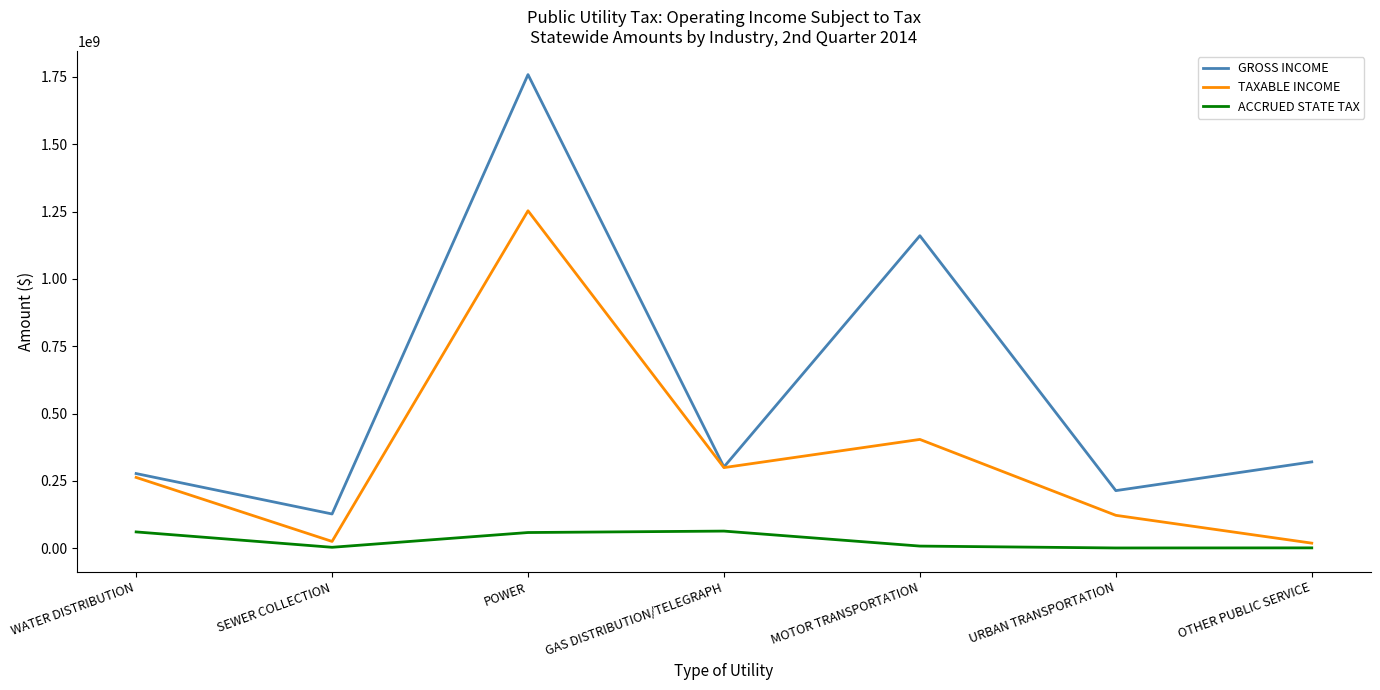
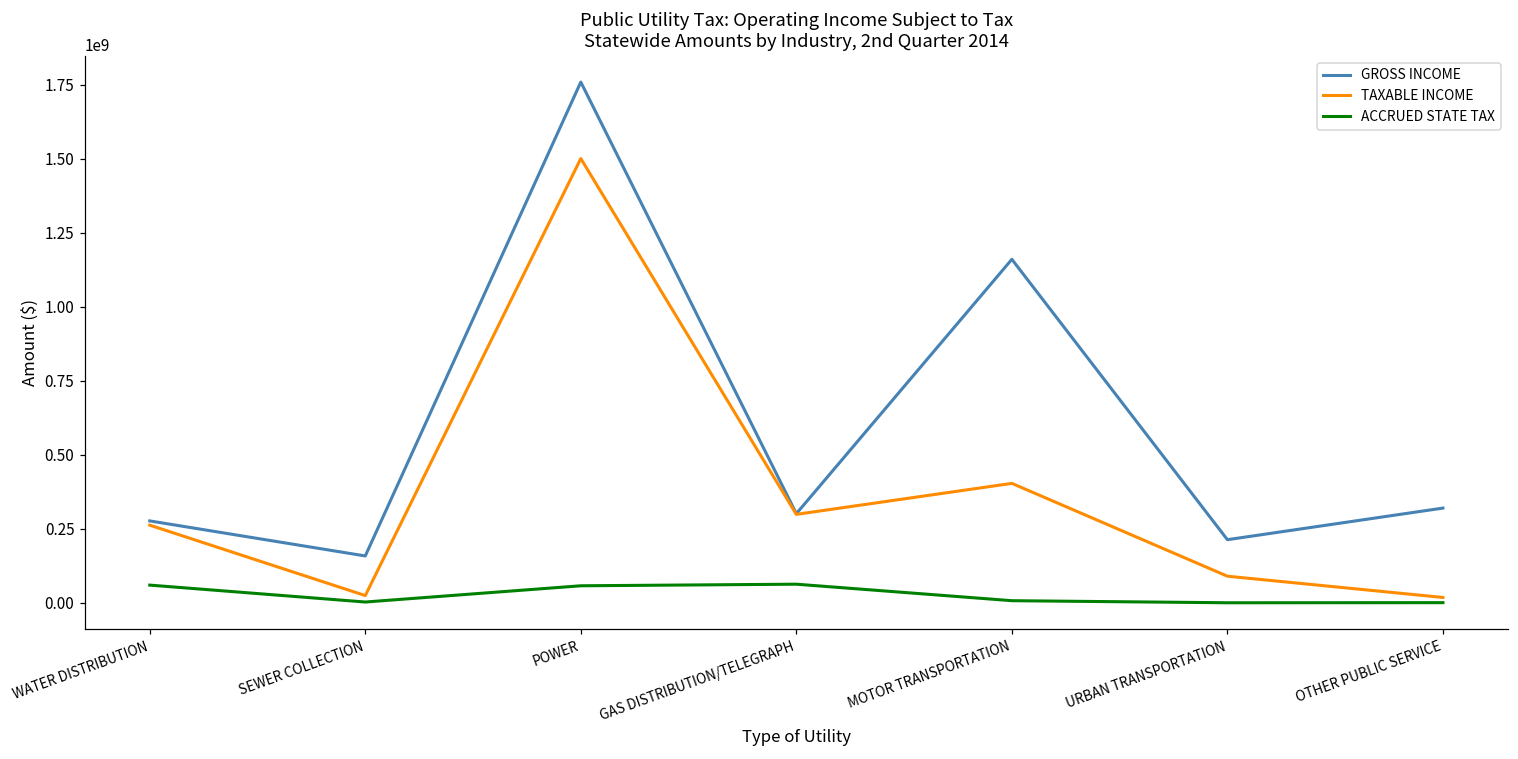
GROSS INCOME, SEWER COLLECTION: 130000000 -> 160000000
TAXABLE INCOME, POWER: 1250000000 -> 1500000000
TAXABLE INCOME, URBAN TRANSPORTATION: 120000000 -> 90000000
